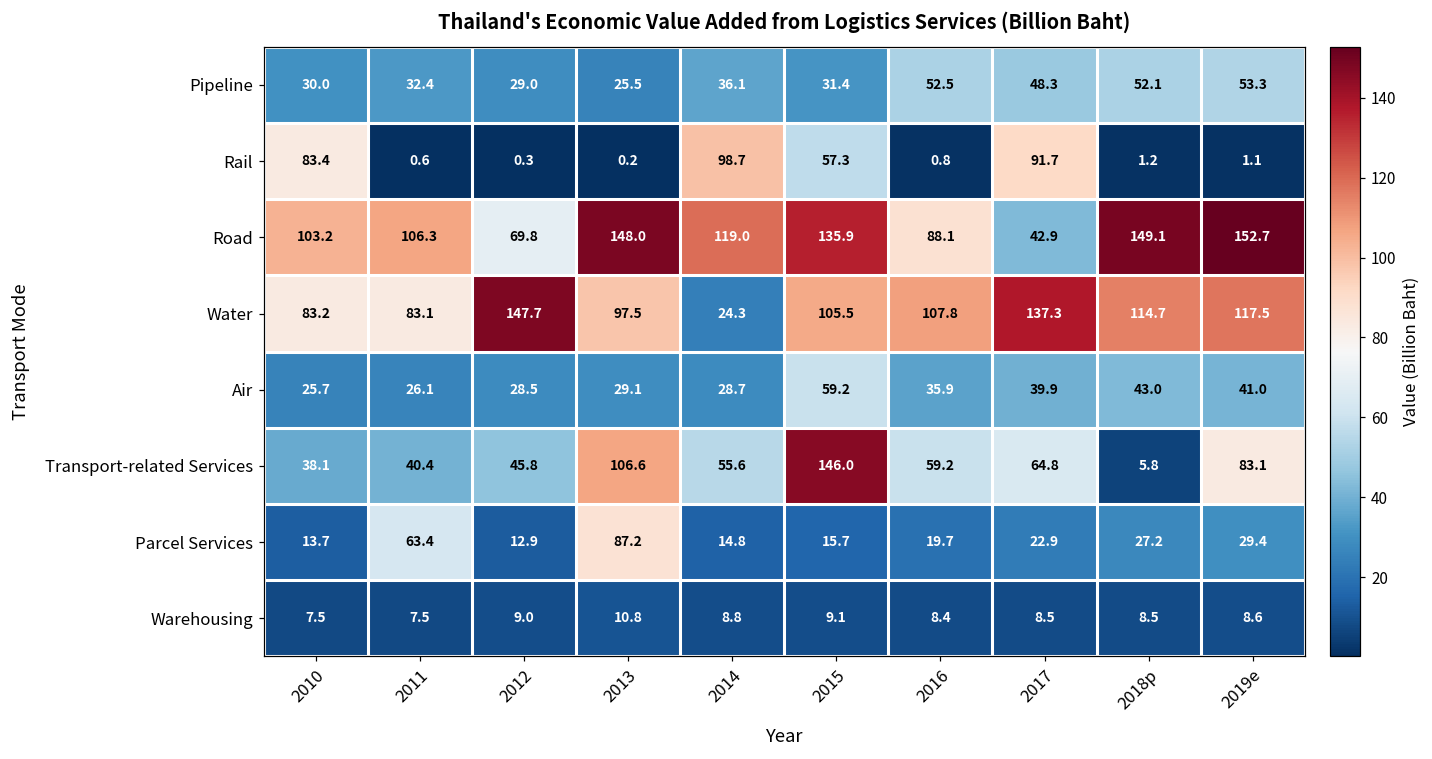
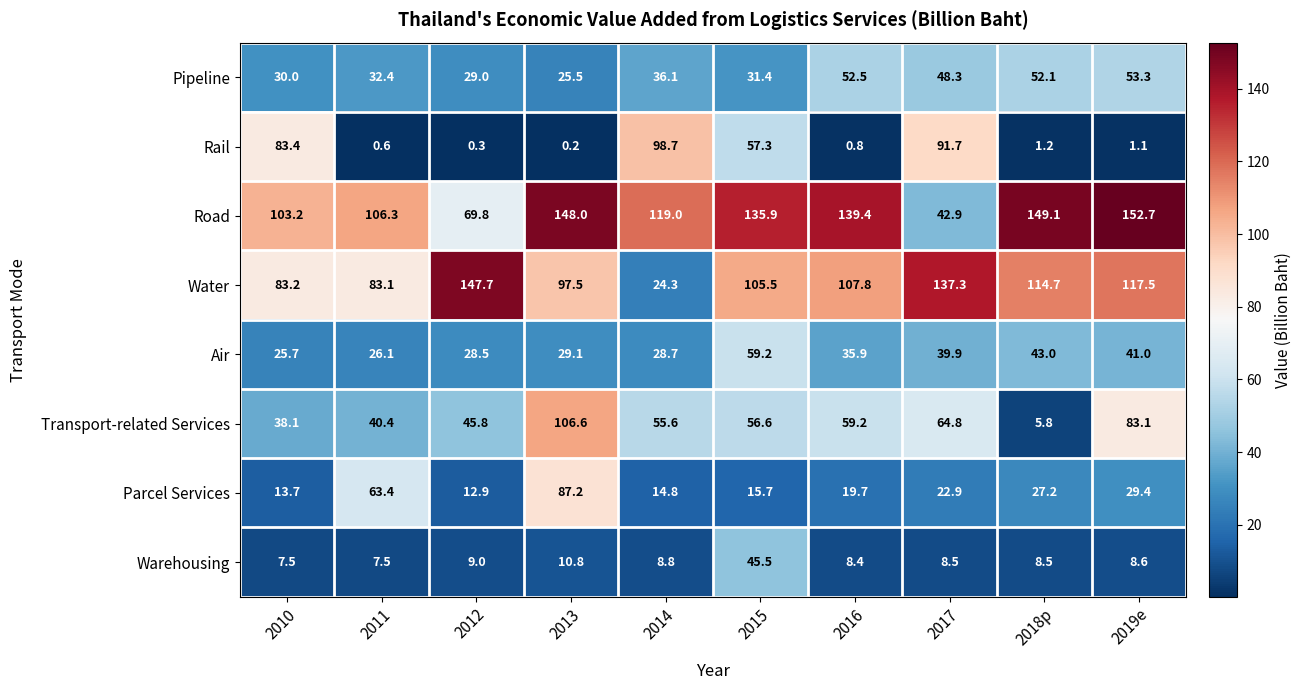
Road, 2016: 88.1 -> 139.4
Transport-related Services, 2015: 146.0 -> 56.6
Warehousing, 2015: 9.1 -> 45.5
